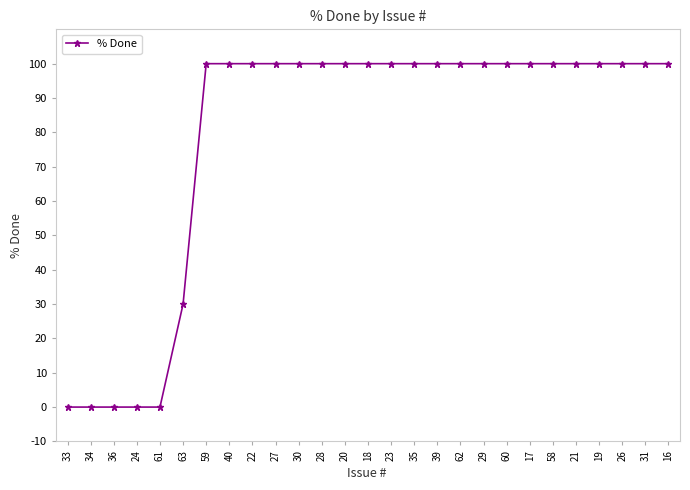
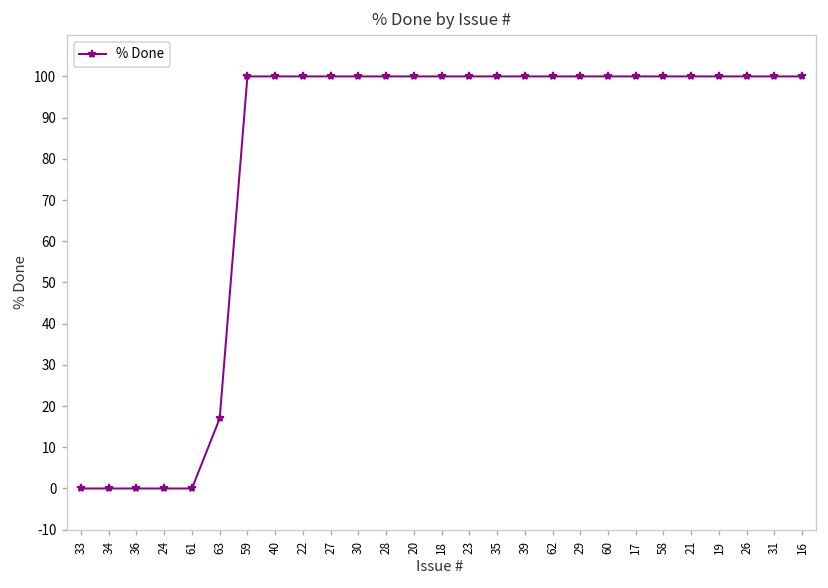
63: 30 -> 17
